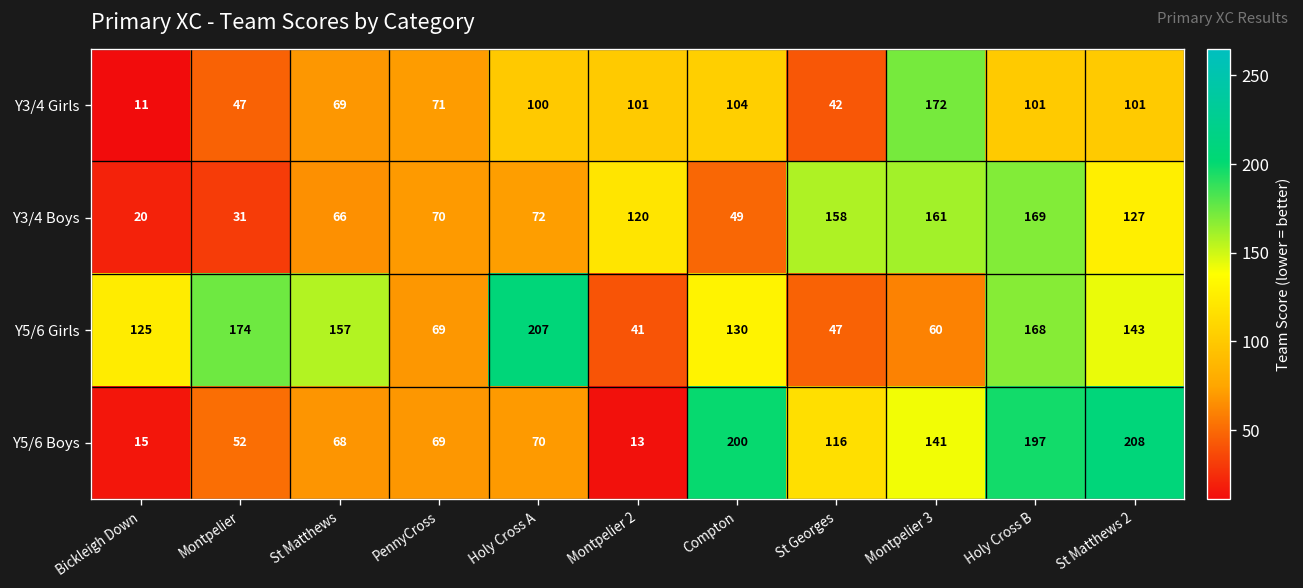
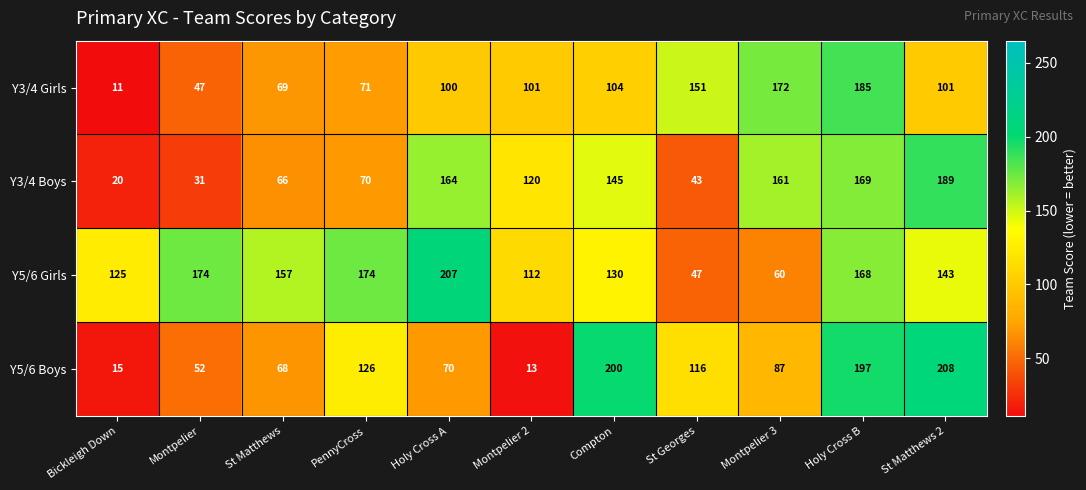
Y3/4 Girls, St Georges: 42 -> 151
Y3/4 Girls, Holy Cross B: 101 -> 185
Y3/4 Boys, Holy Cross A: 72 -> 164
Y3/4 Boys, Compton: 49 -> 145
Y3/4 Boys, St Georges: 158 -> 43
Y3/4 Boys, St Matthews 2: 127 -> 189
Y5/6 Girls, PennyCross: 69 -> 174
Y5/6 Girls, Montpelier 2: 41 -> 112
Y5/6 Boys, PennyCross: 69 -> 126
Y5/6 Boys, Montpelier 3: 141 -> 87
